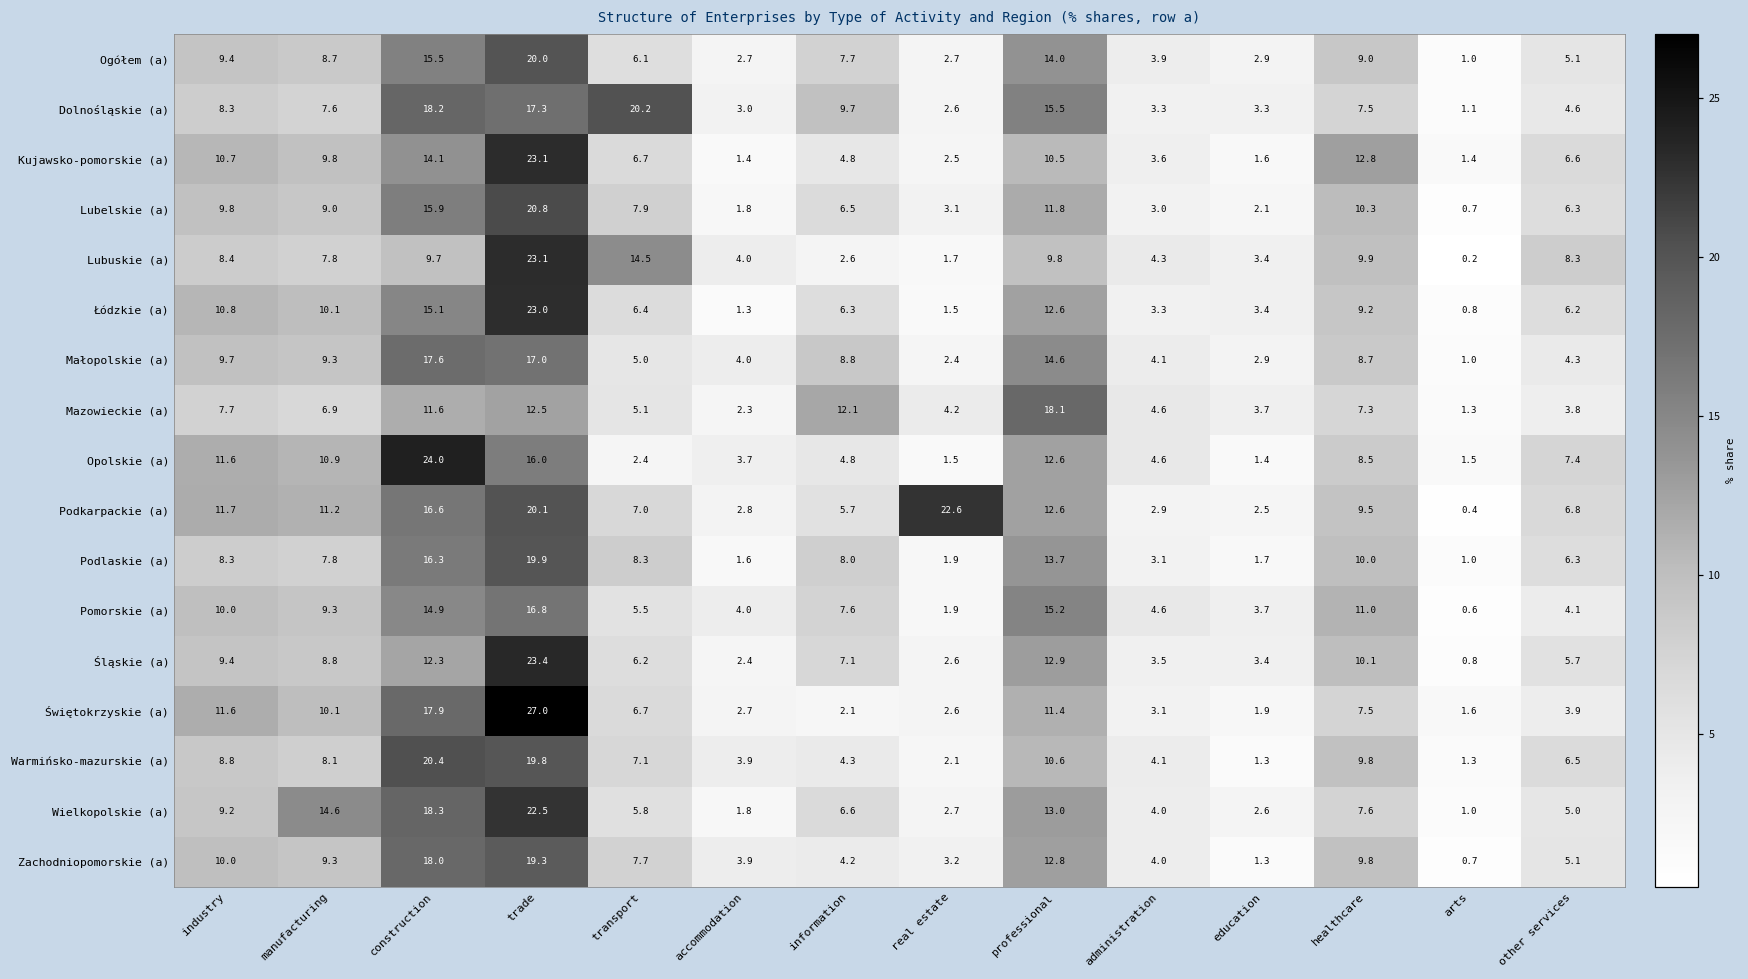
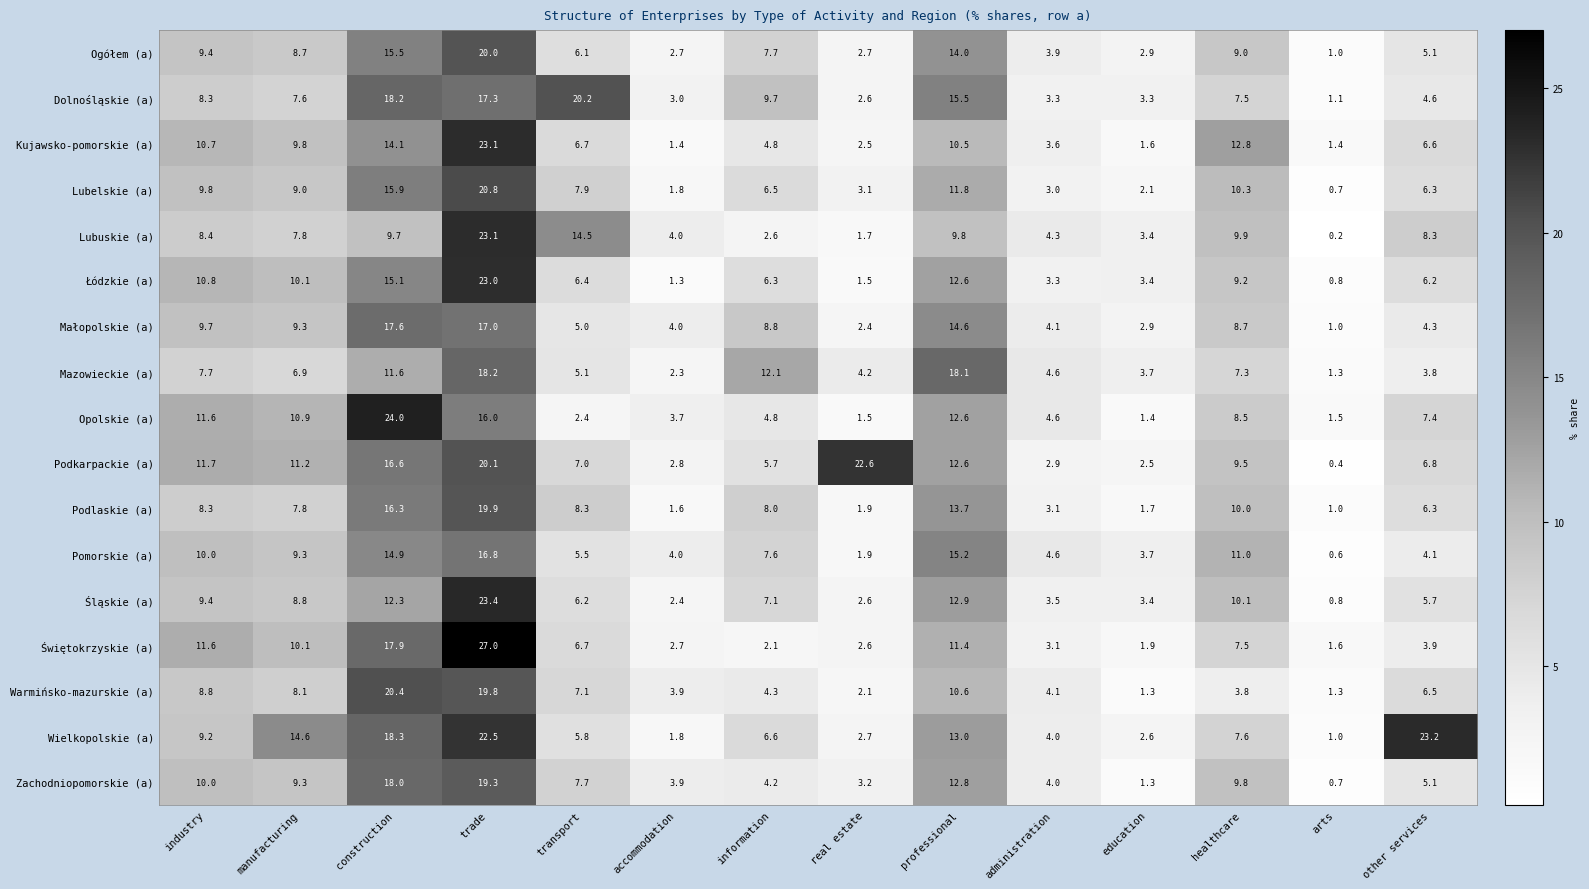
Mazowieckie (a), trade: 12.5 -> 18.2
Warmińsko-mazurskie (a), healthcare: 9.8 -> 3.8
Wielkopolskie (a), other services: 5.0 -> 23.2
